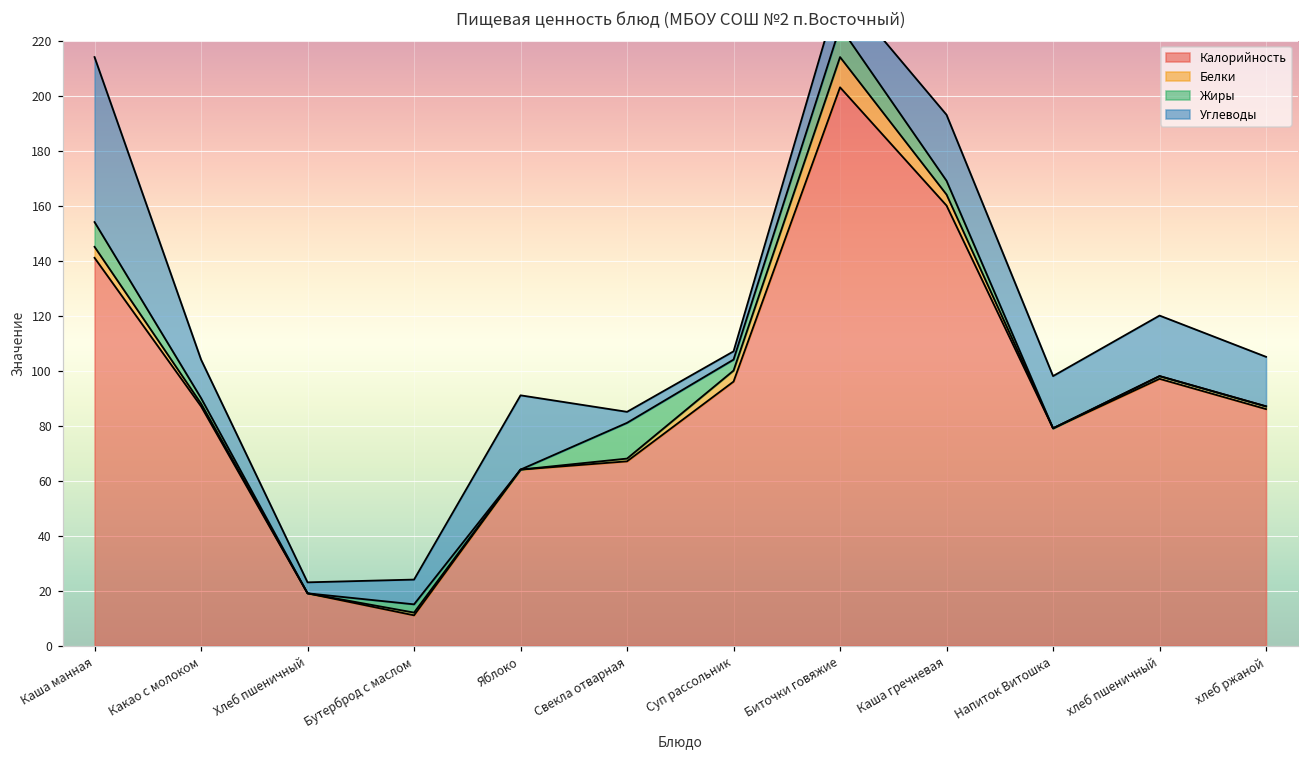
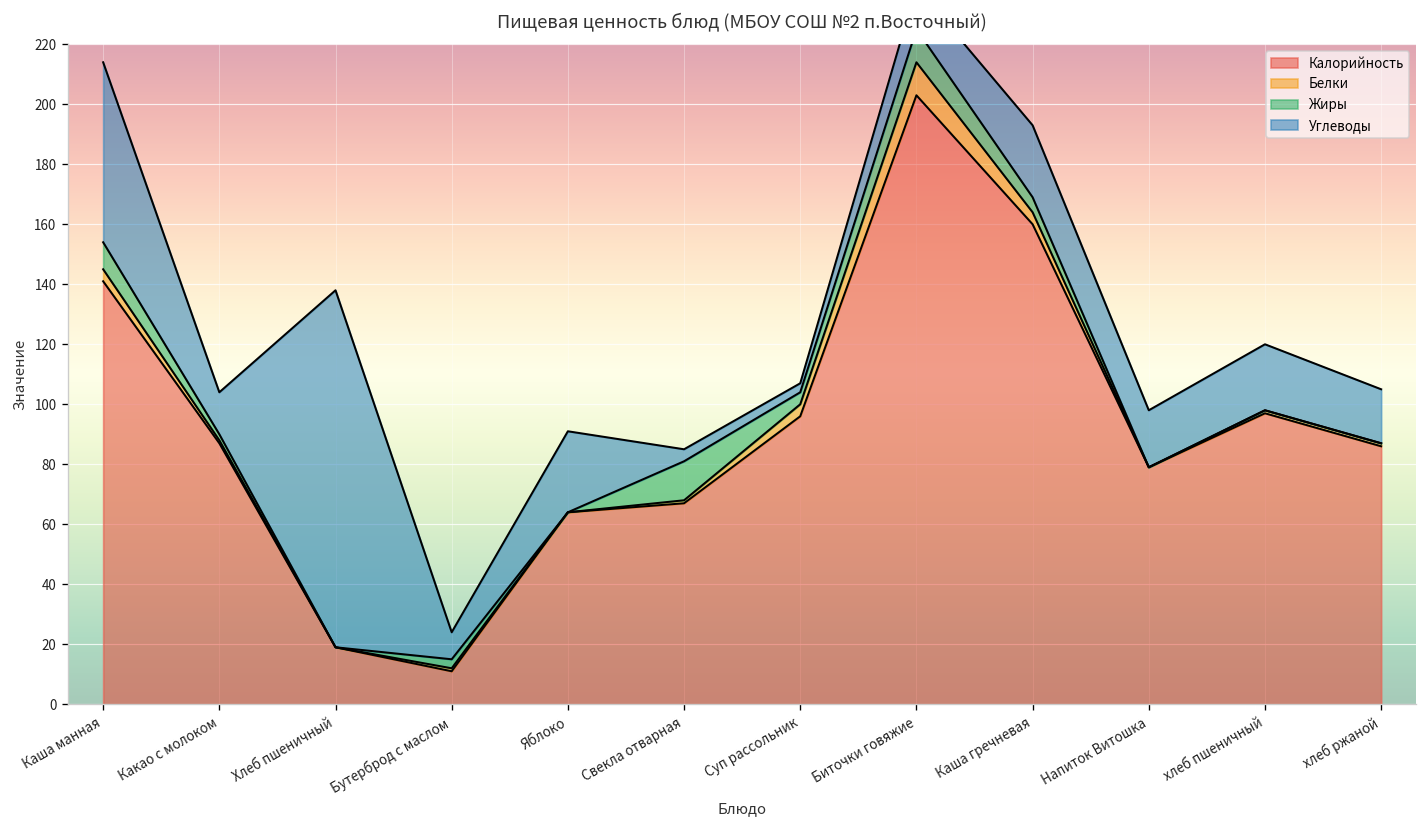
Углеводы, Хлеб пшеничный: 4 -> 119
